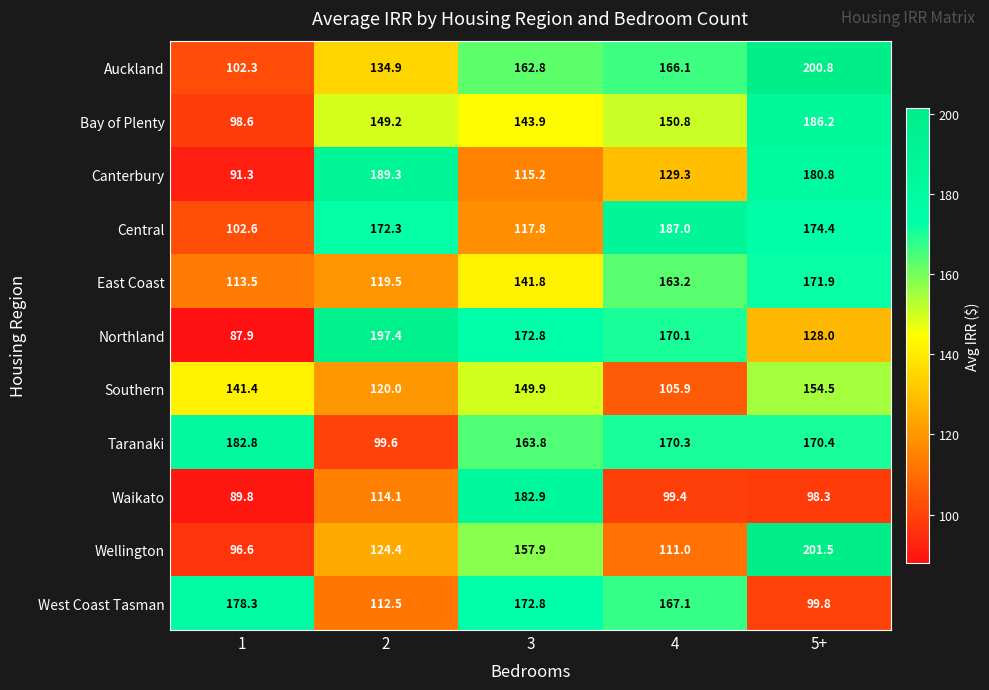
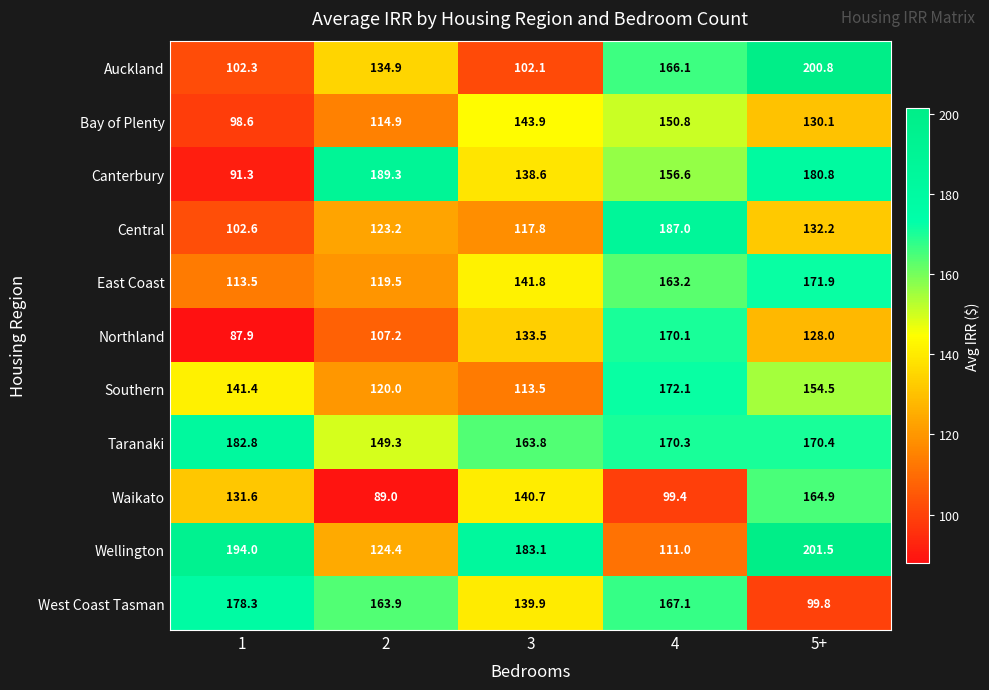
Auckland, 3: 162.8 -> 102.1
Bay of Plenty, 2: 149.2 -> 114.9
Bay of Plenty, 5+: 186.2 -> 130.1
Canterbury, 3: 115.2 -> 138.6
Canterbury, 4: 129.3 -> 156.6
Central, 2: 172.3 -> 123.2
Central, 5+: 174.4 -> 132.2
Northland, 2: 197.4 -> 107.2
Northland, 3: 172.8 -> 133.5
Southern, 3: 149.9 -> 113.5
Southern, 4: 105.9 -> 172.1
Taranaki, 2: 99.6 -> 149.3
Waikato, 1: 89.8 -> 131.6
Waikato, 2: 114.1 -> 89.0
Waikato, 3: 182.9 -> 140.7
Waikato, 5+: 98.3 -> 164.9
Wellington, 1: 96.6 -> 194.0
Wellington, 3: 157.9 -> 183.1
West Coast Tasman, 2: 112.5 -> 163.9
West Coast Tasman, 3: 172.8 -> 139.9
